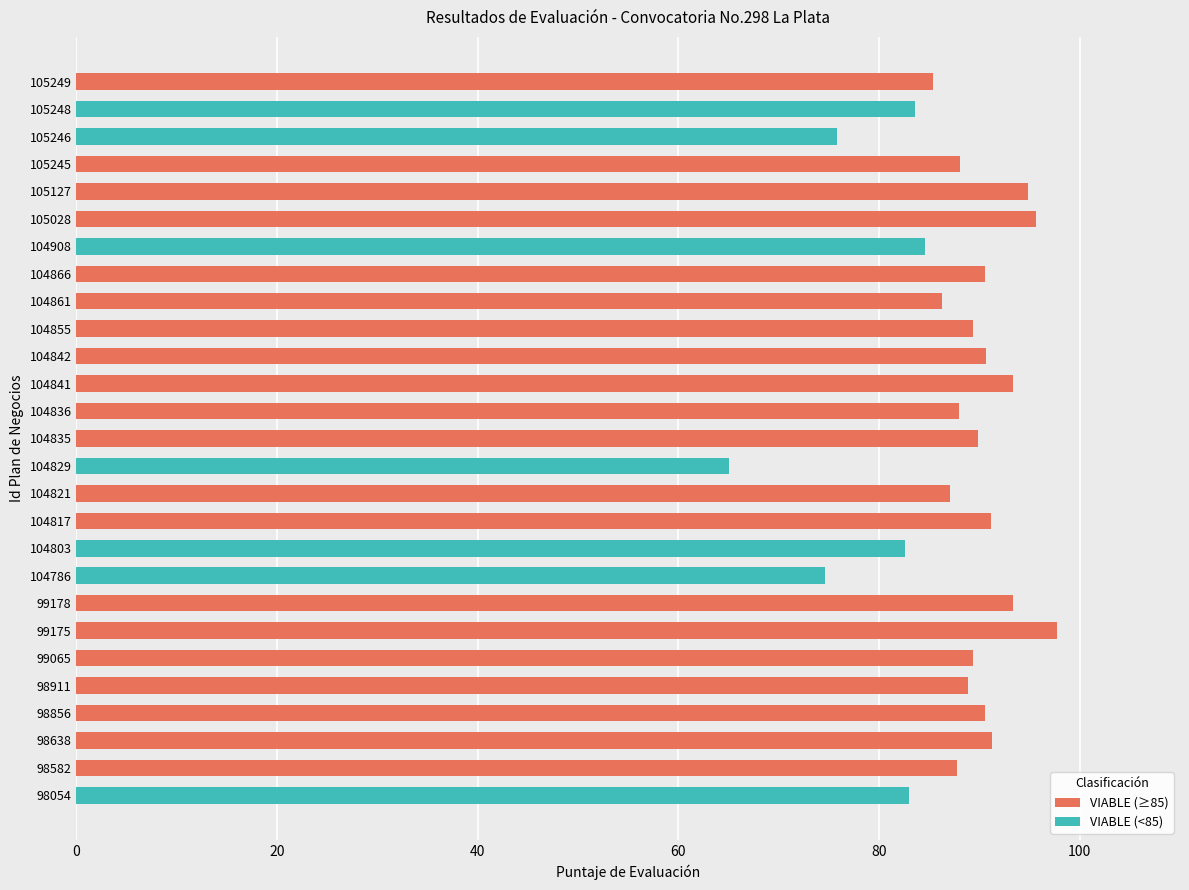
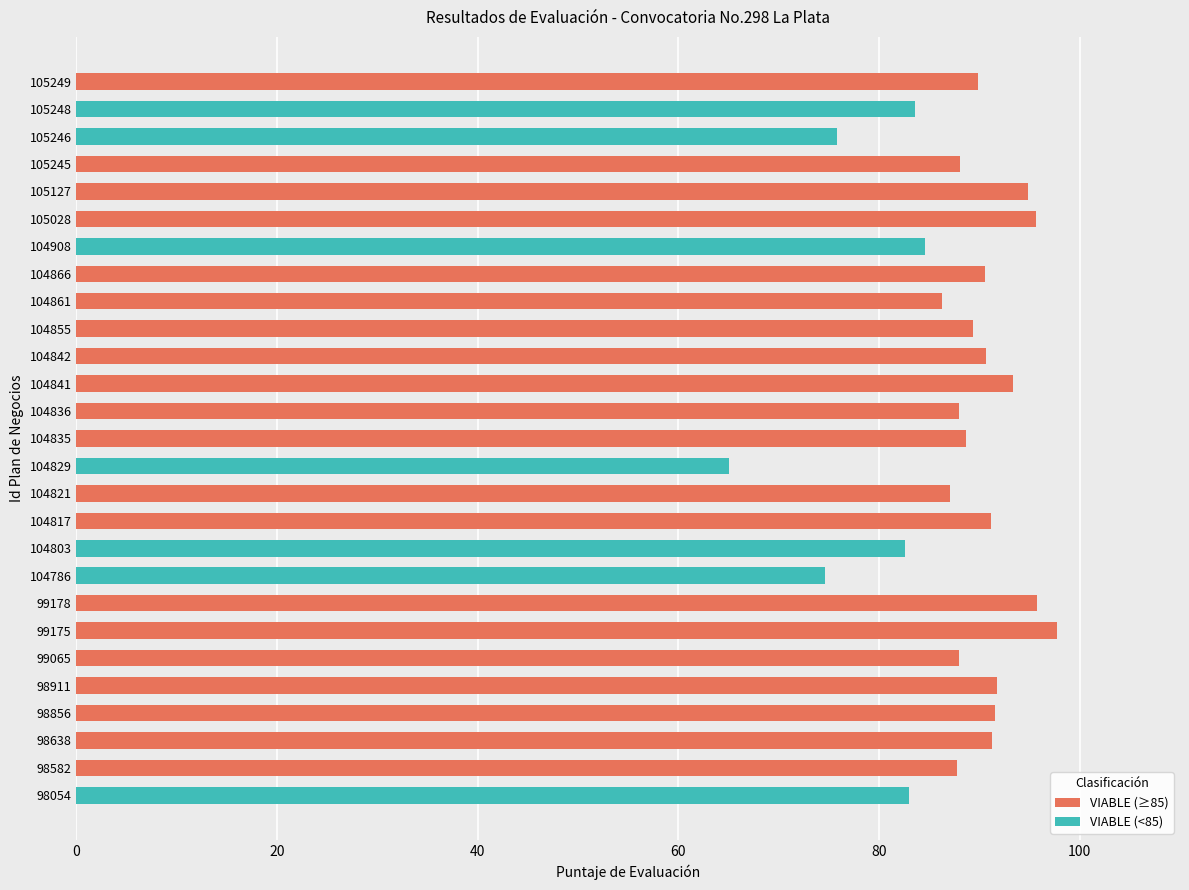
VIABLE (≥85), 105249: 85.4 -> 89.9
VIABLE (≥85), 104835: 89.9 -> 88.7
VIABLE (≥85), 99178: 93.3 -> 95.8
VIABLE (≥85), 99065: 89.4 -> 88.0
VIABLE (≥85), 98911: 88.8 -> 91.8
VIABLE (≥85), 98856: 90.6 -> 91.6
